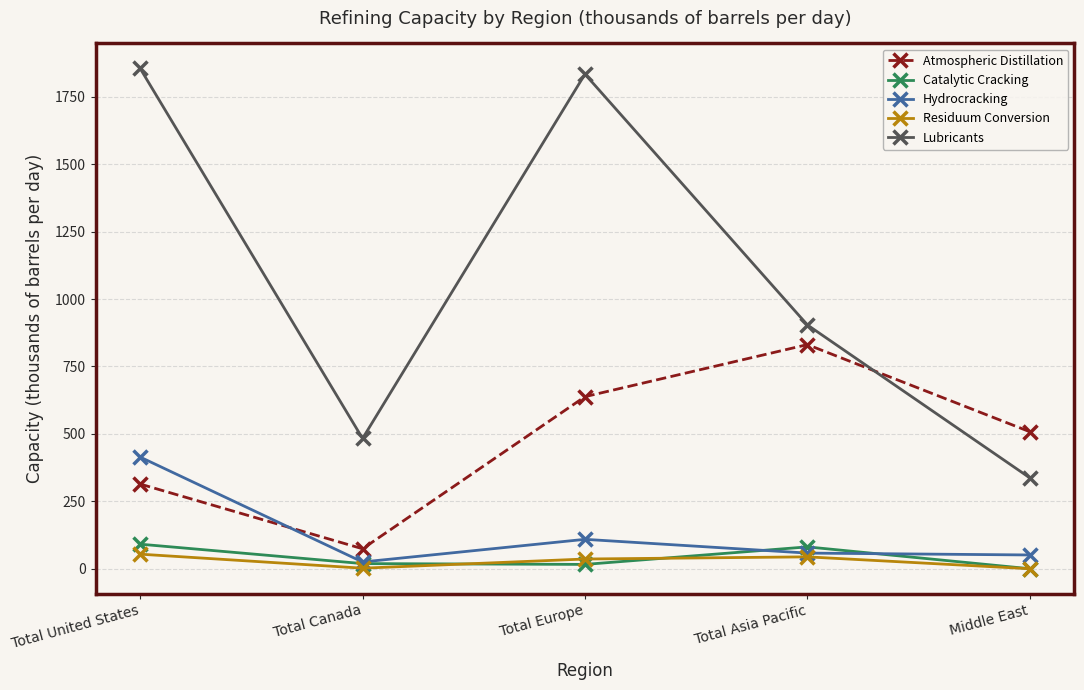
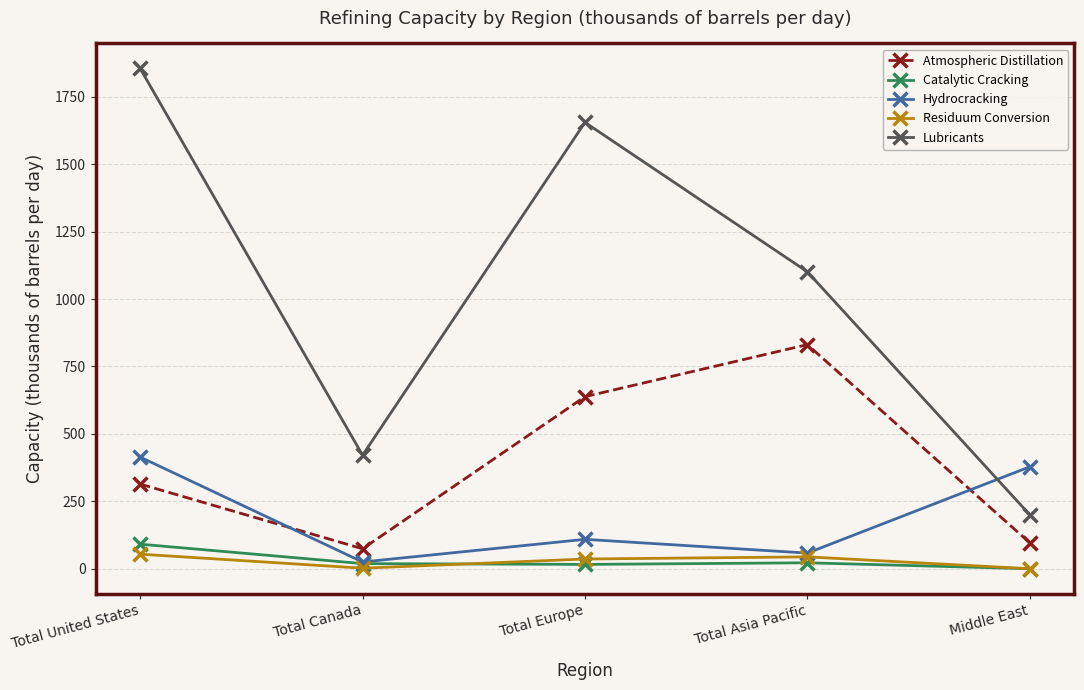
Lubricants, Total Canada: 480 -> 420
Lubricants, Total Europe: 1830 -> 1660
Catalytic Cracking, Total Asia Pacific: 80 -> 20
Lubricants, Total Asia Pacific: 900 -> 1100
Atmospheric Distillation, Middle East: 510 -> 100
Hydrocracking, Middle East: 50 -> 380
Lubricants, Middle East: 340 -> 200
